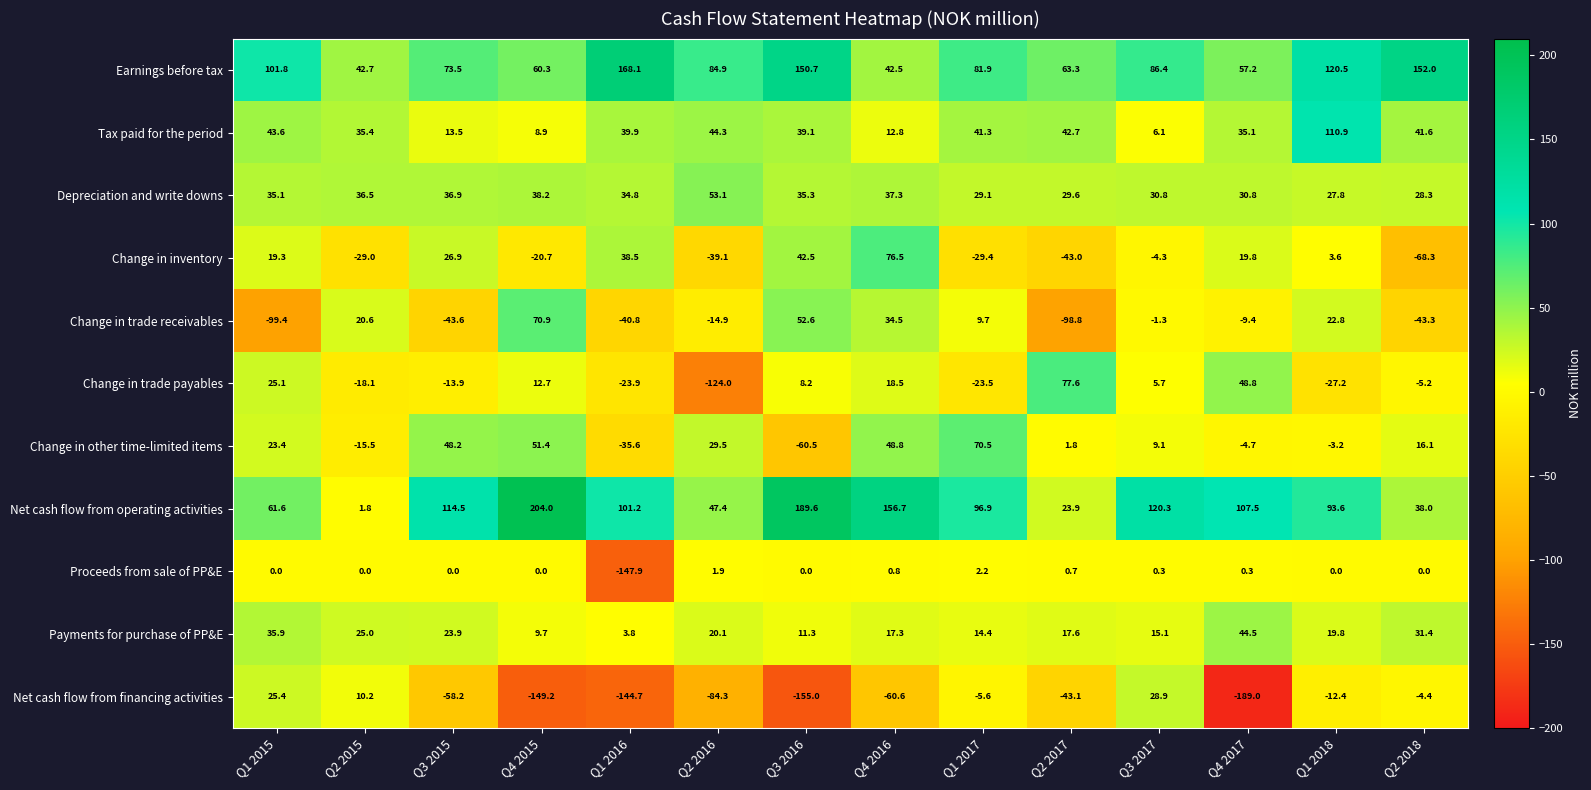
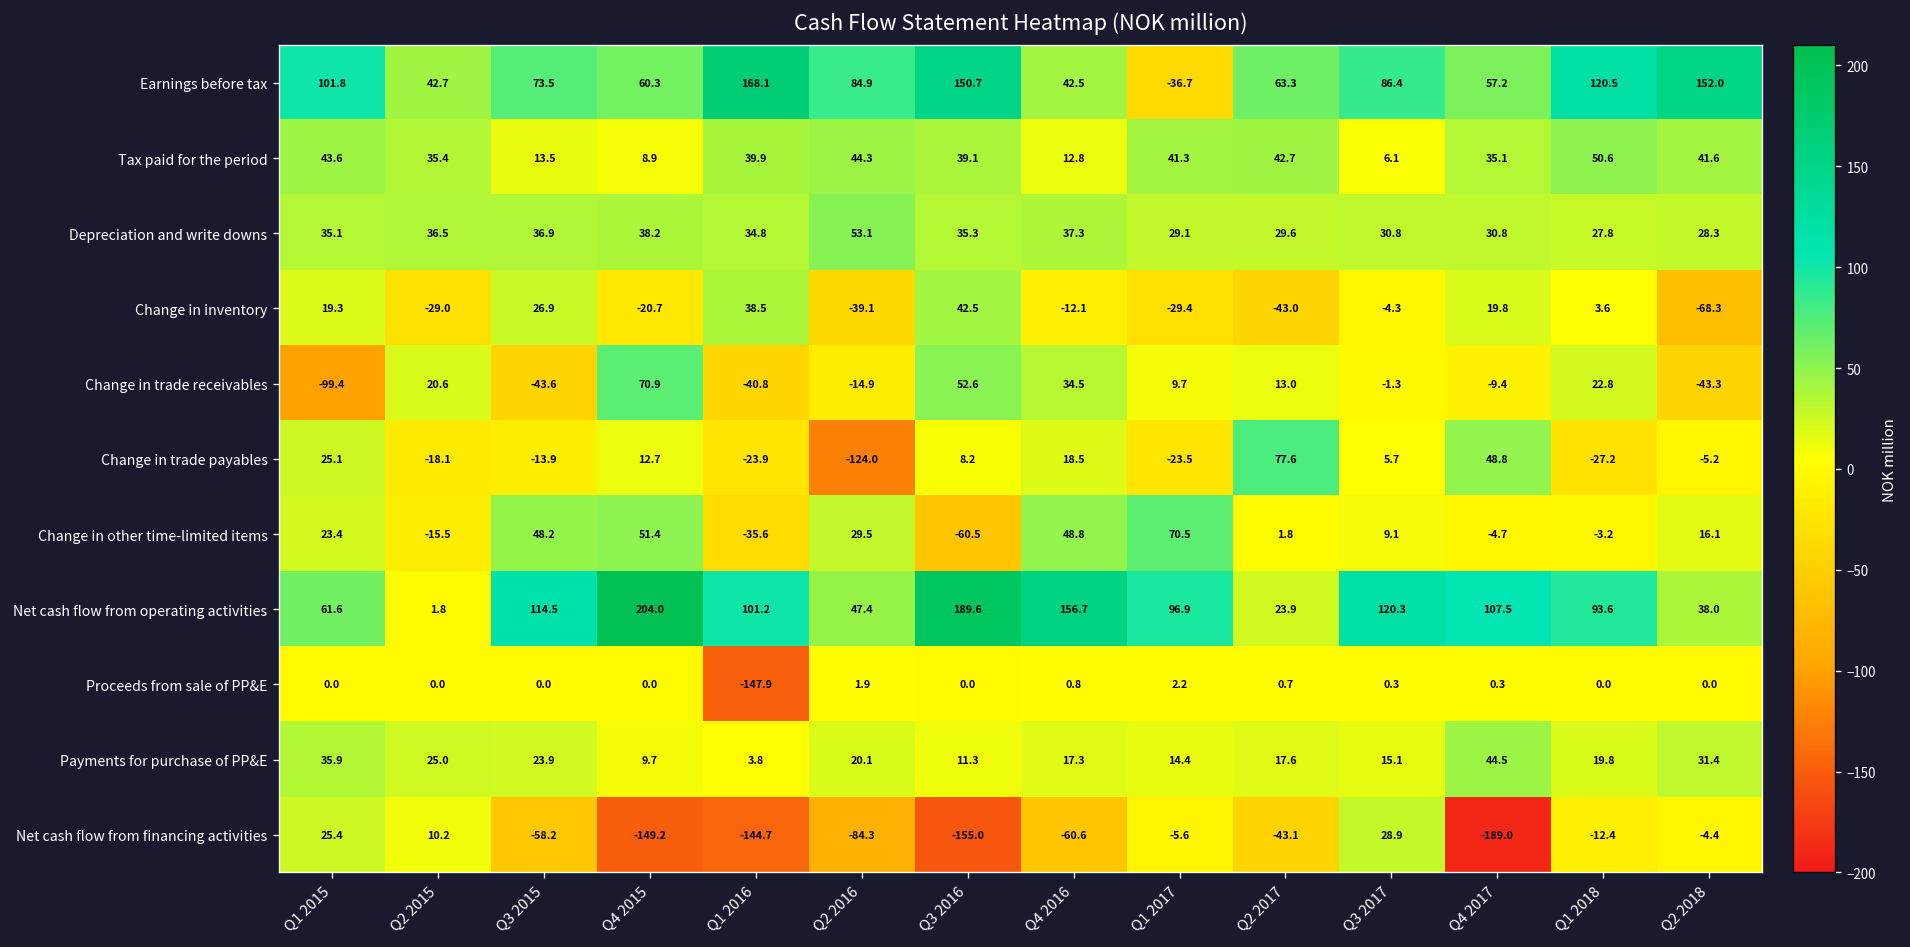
Earnings before tax, Q1 2017: 81.9 -> -36.7
Tax paid for the period, Q1 2018: 110.9 -> 50.6
Change in inventory, Q4 2016: 76.5 -> -12.1
Change in trade receivables, Q2 2017: -98.8 -> 13.0
